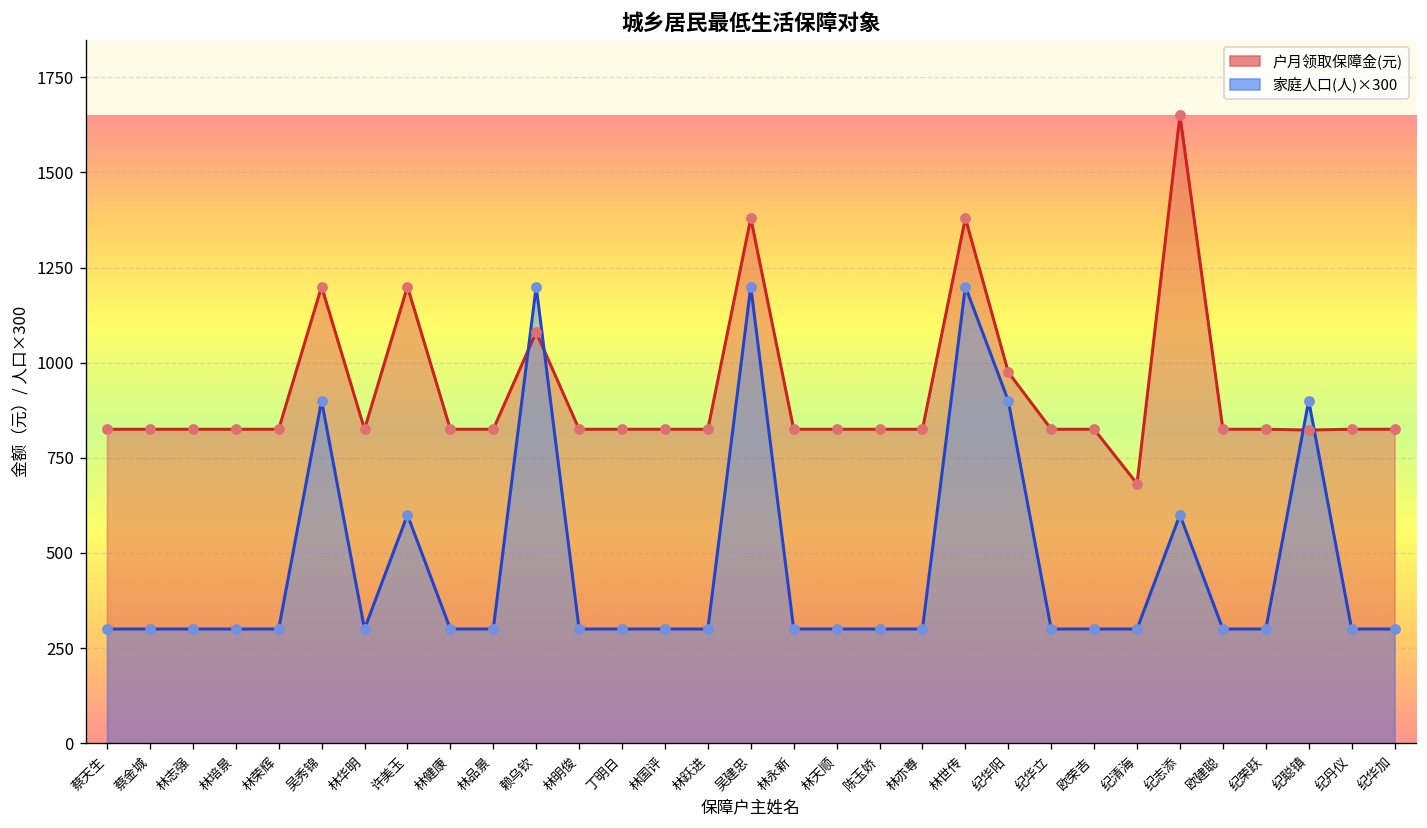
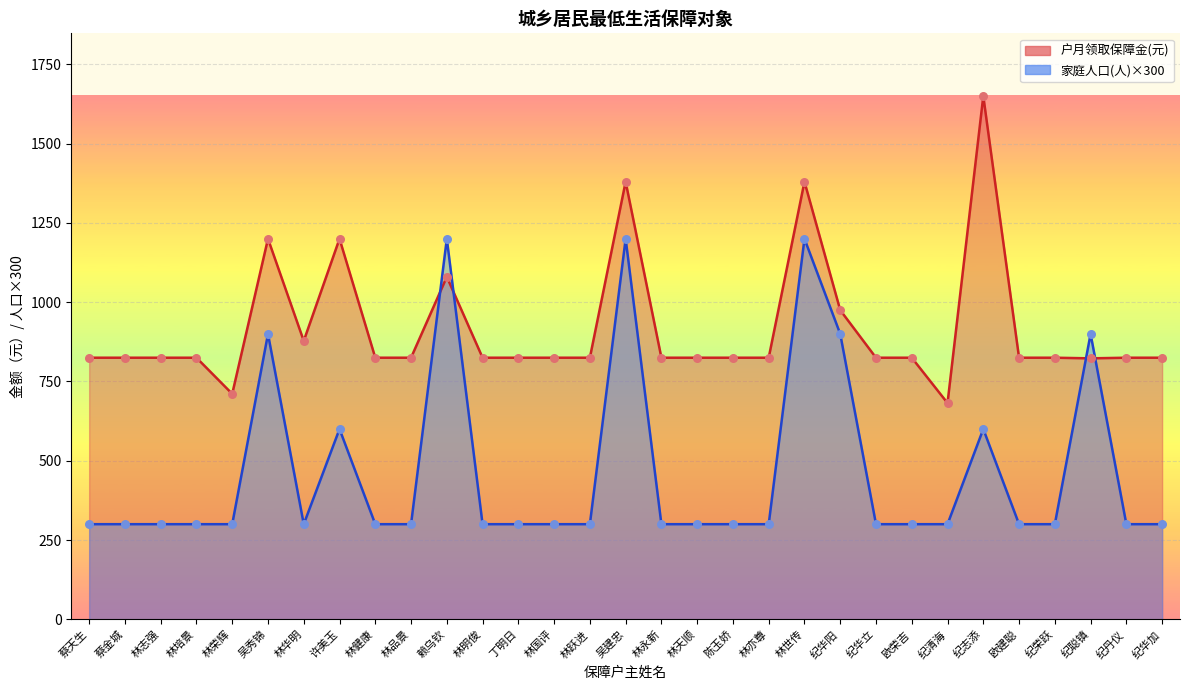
户月领取保障金(元), 林荣辉: 830 -> 710
户月领取保障金(元), 林华明: 830 -> 880
